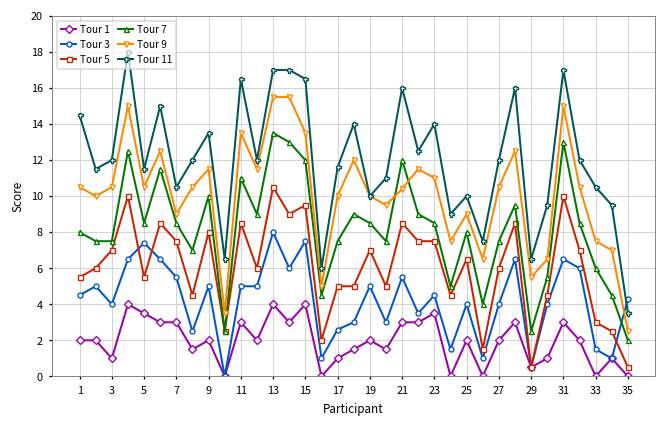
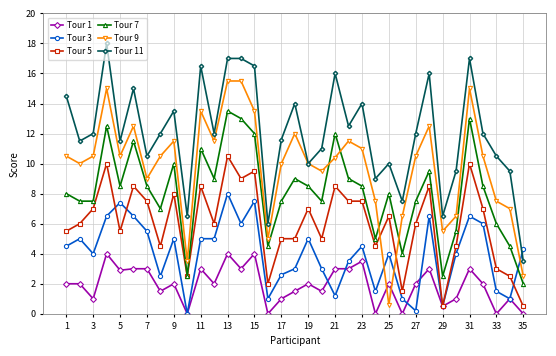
Tour 1, 5: 3.5 -> 2.9
Tour 3, 21: 5.5 -> 1.2
Tour 9, 25: 9.0 -> 0.6
Tour 3, 27: 4.0 -> 0.2
